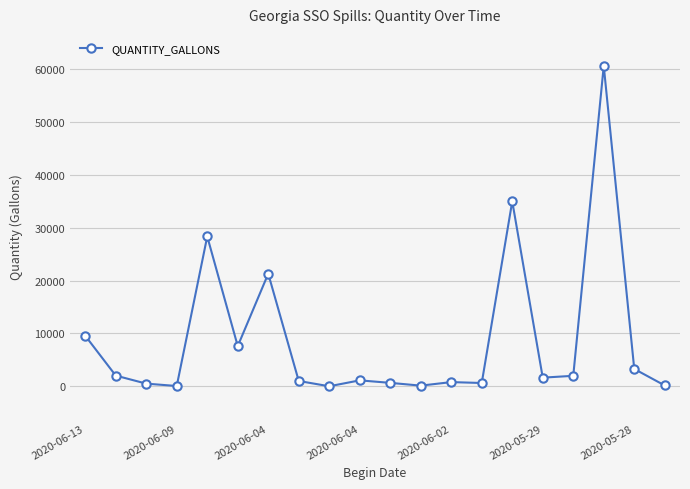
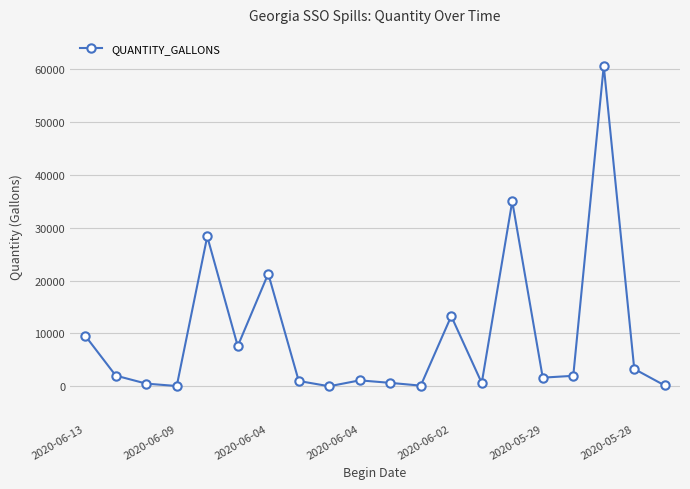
2020-06-02: 1000 -> 13000
